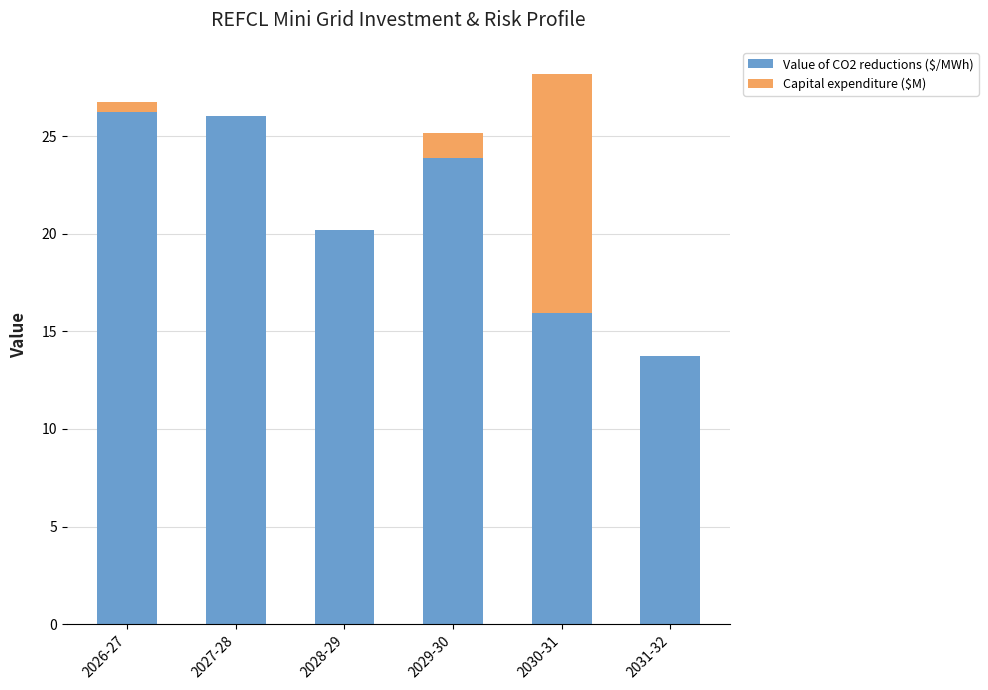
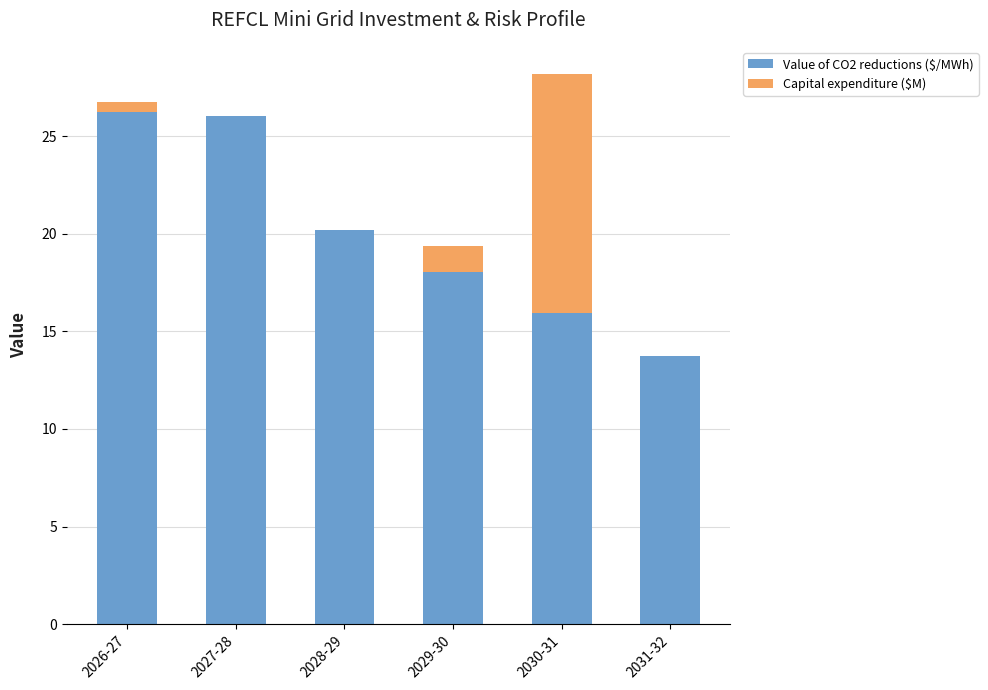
Value of CO2 reductions ($/MWh), 2029-30: 23.9 -> 18.1
